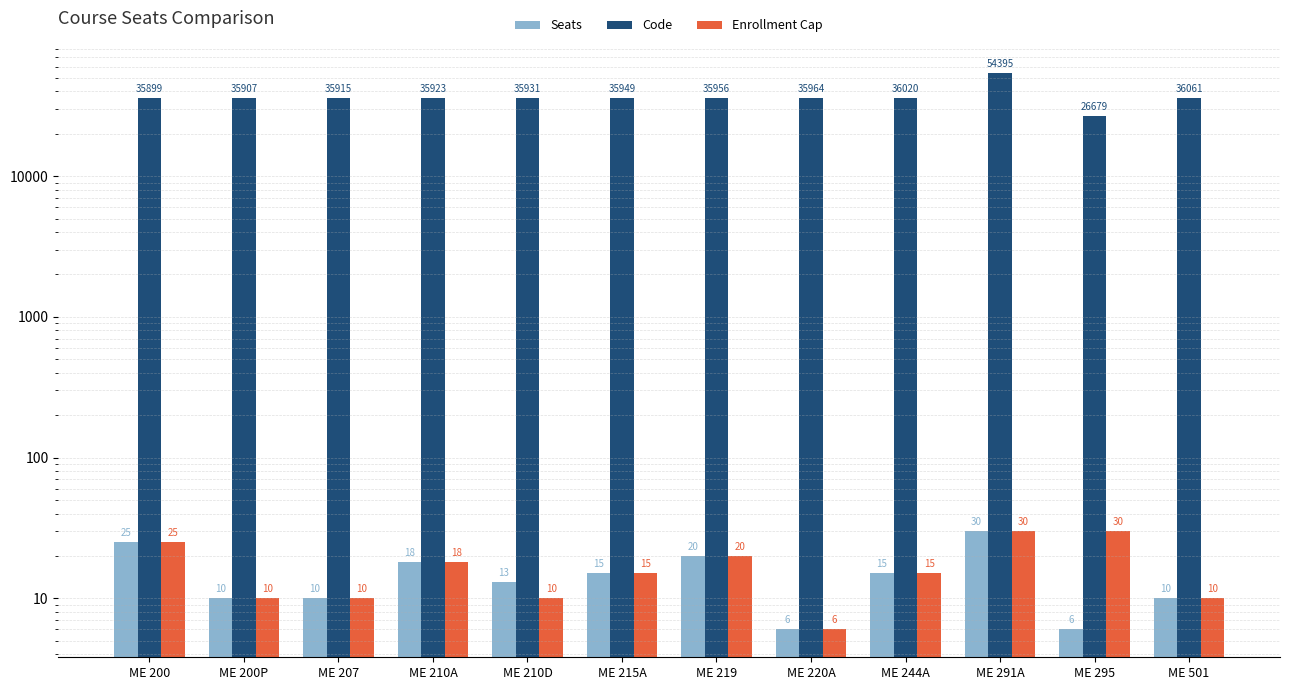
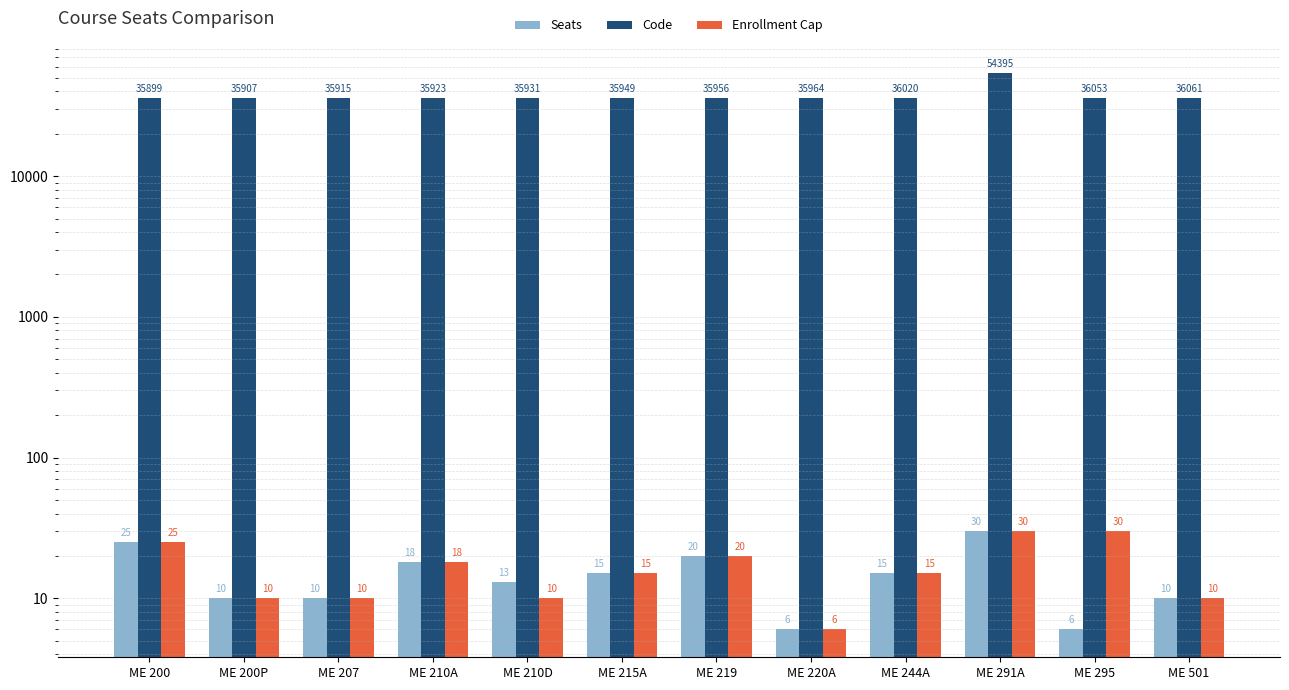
Code, ME 295: 26679 -> 36053
